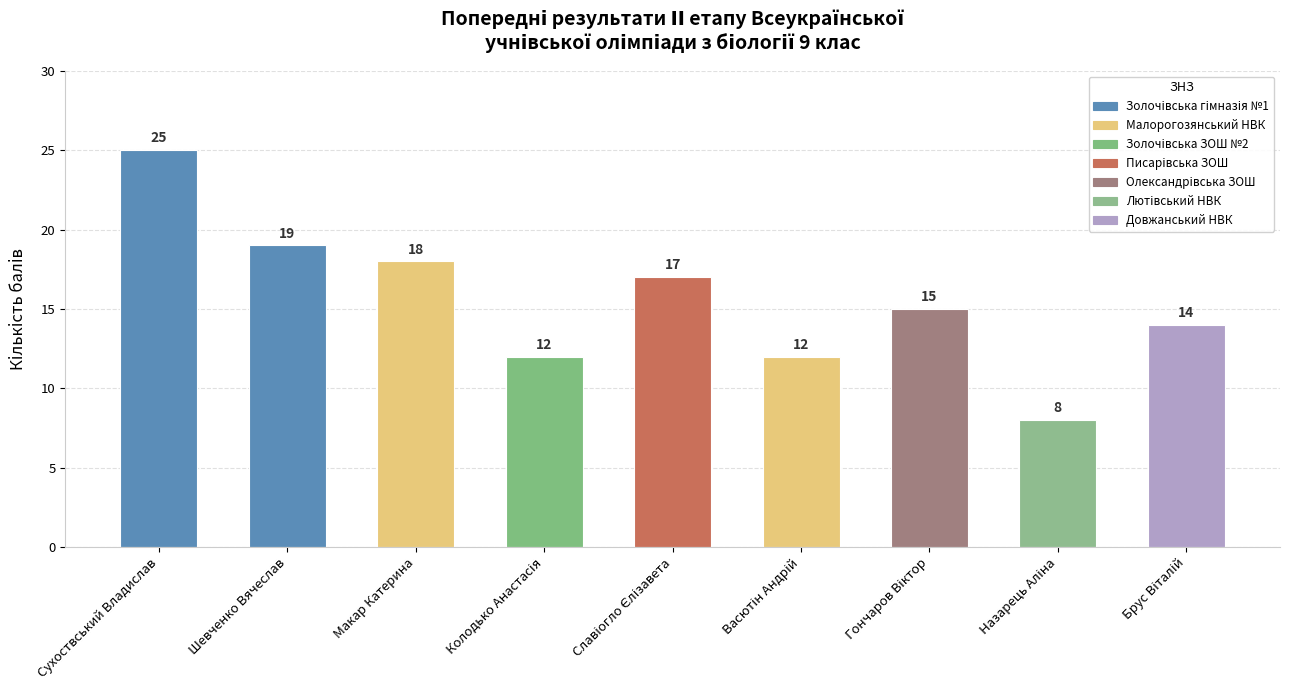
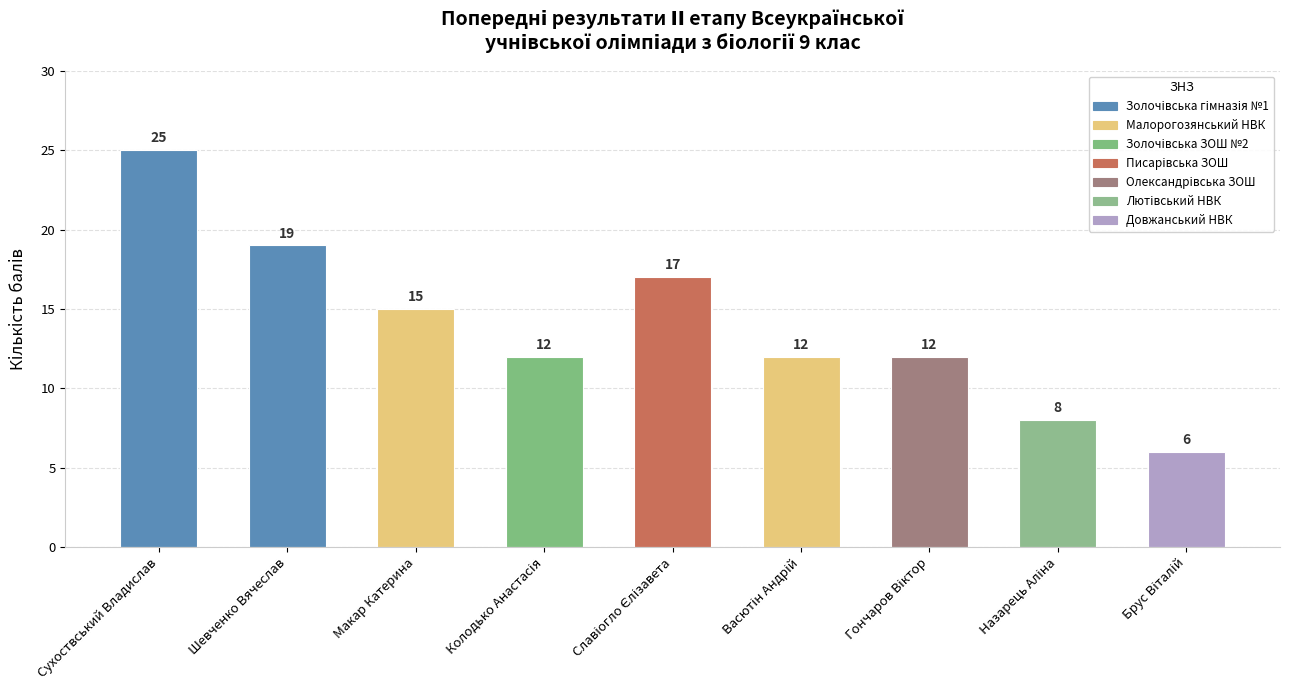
Макар Катерина: 18 -> 15
Гончаров Віктор: 15 -> 12
Брус Віталій: 14 -> 6
